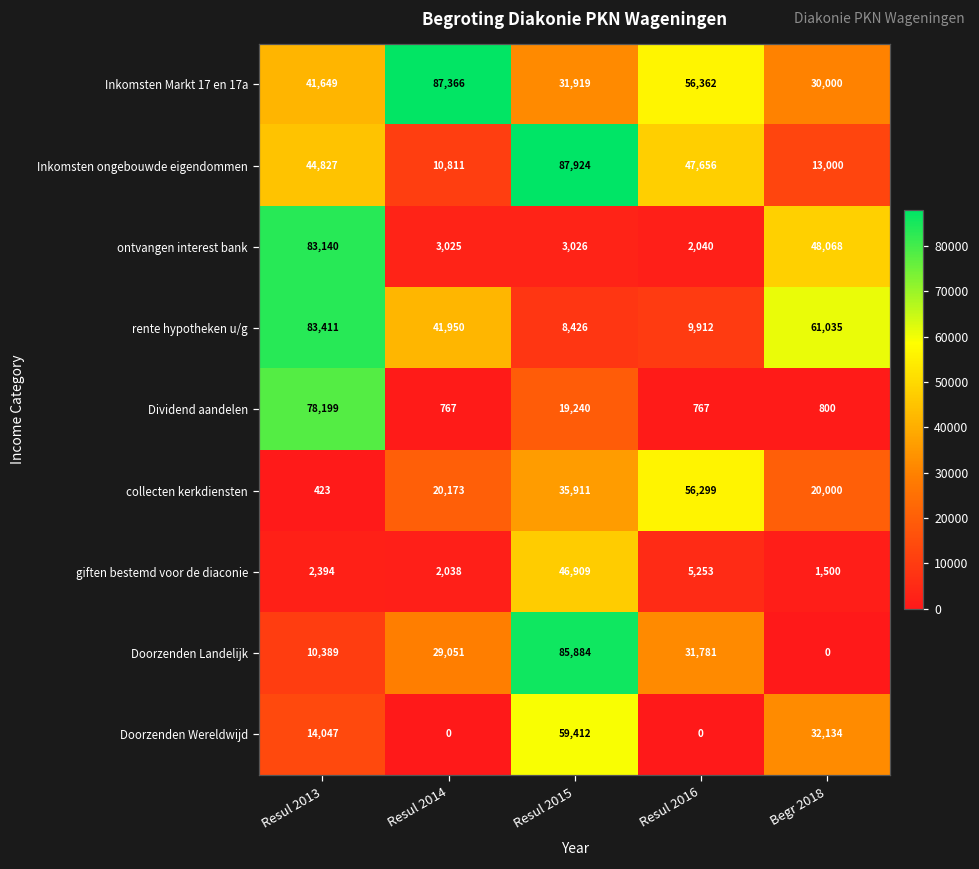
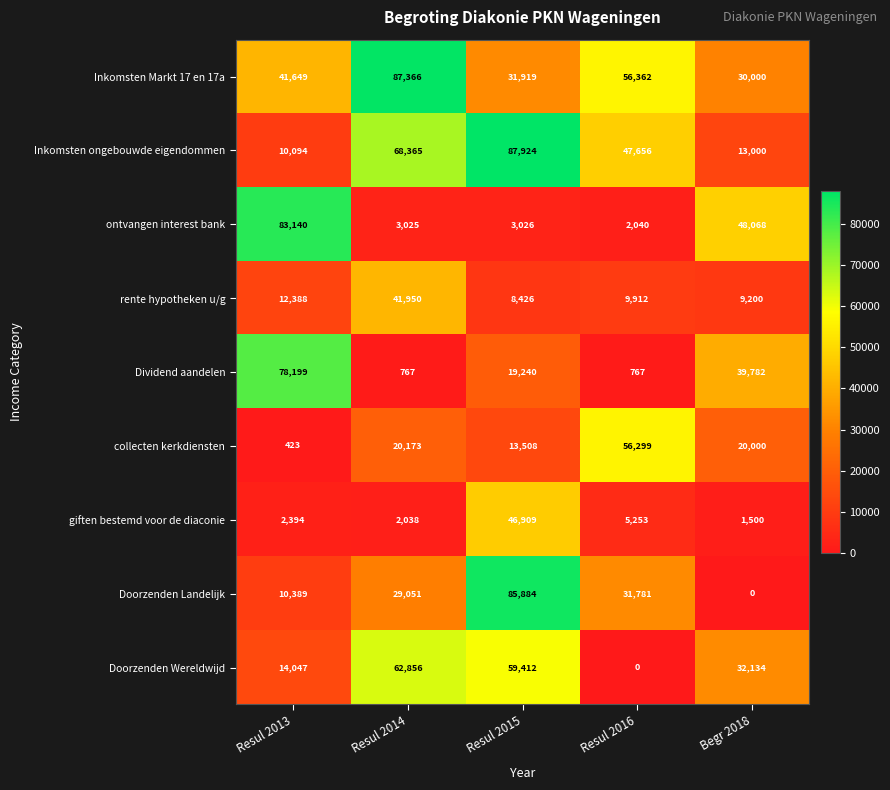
Inkomsten ongebouwde eigendommen, Resul 2013: 44,827 -> 10,094
Inkomsten ongebouwde eigendommen, Resul 2014: 10,811 -> 68,365
rente hypotheken u/g, Resul 2013: 83,411 -> 12,388
rente hypotheken u/g, Begr 2018: 61,035 -> 9,200
Dividend aandelen, Begr 2018: 800 -> 39,782
collecten kerkdiensten, Resul 2015: 35,911 -> 13,508
Doorzenden Wereldwijd, Resul 2014: 0 -> 62,856
